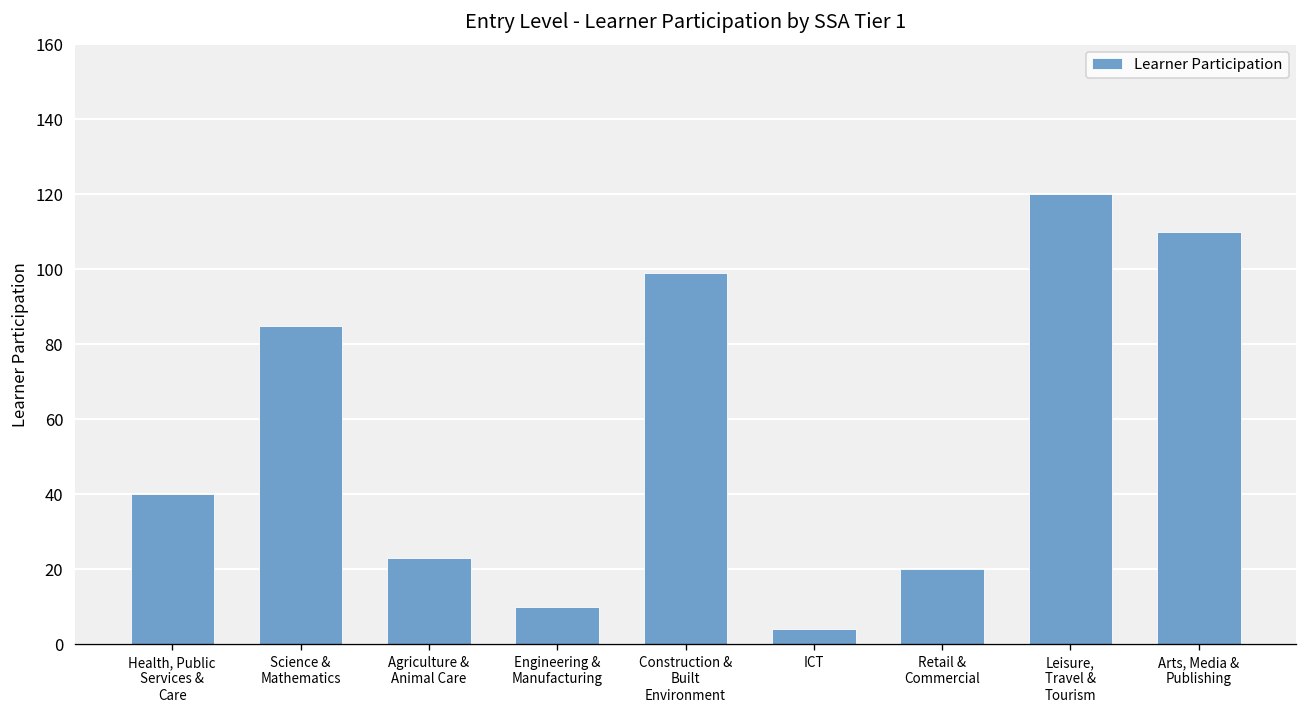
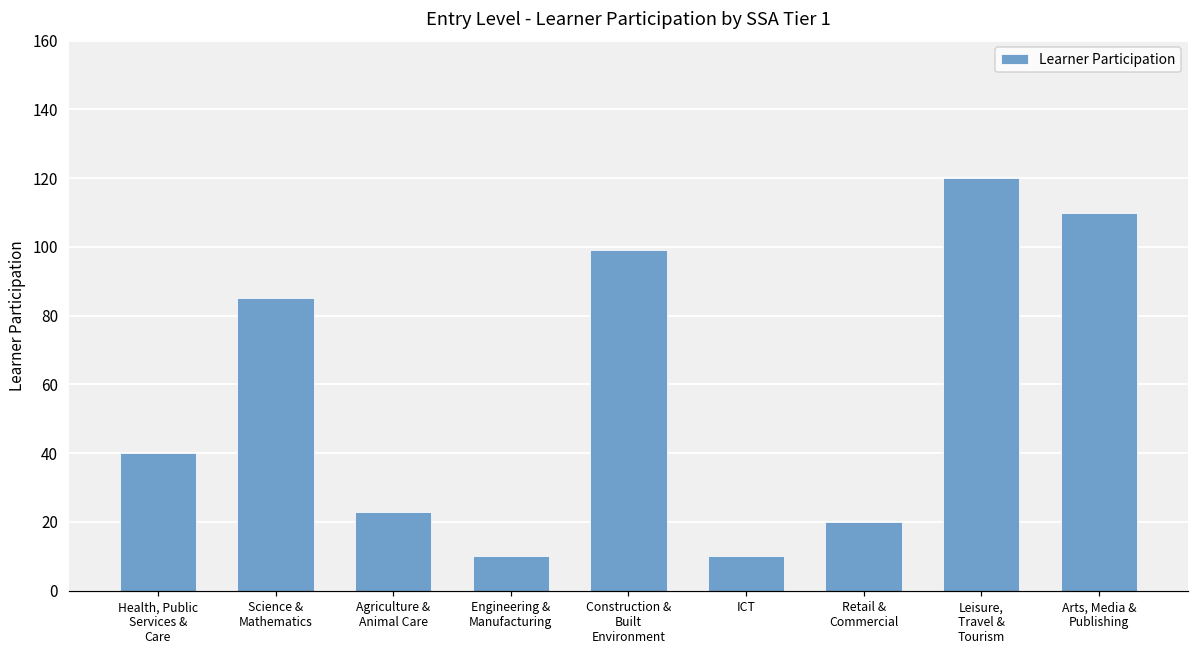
ICT: 4 -> 10
